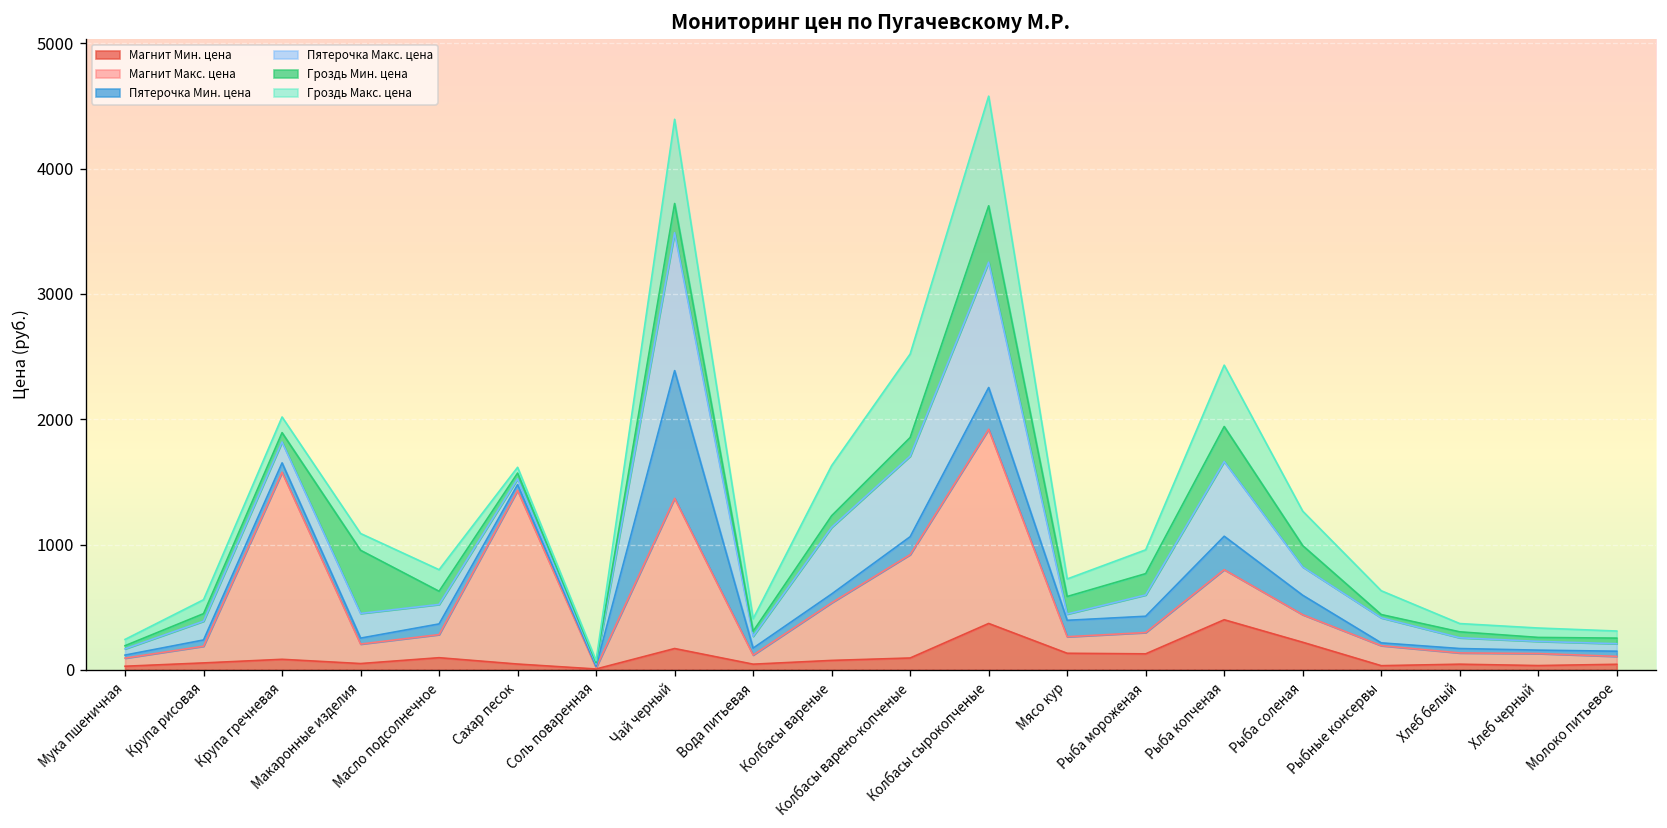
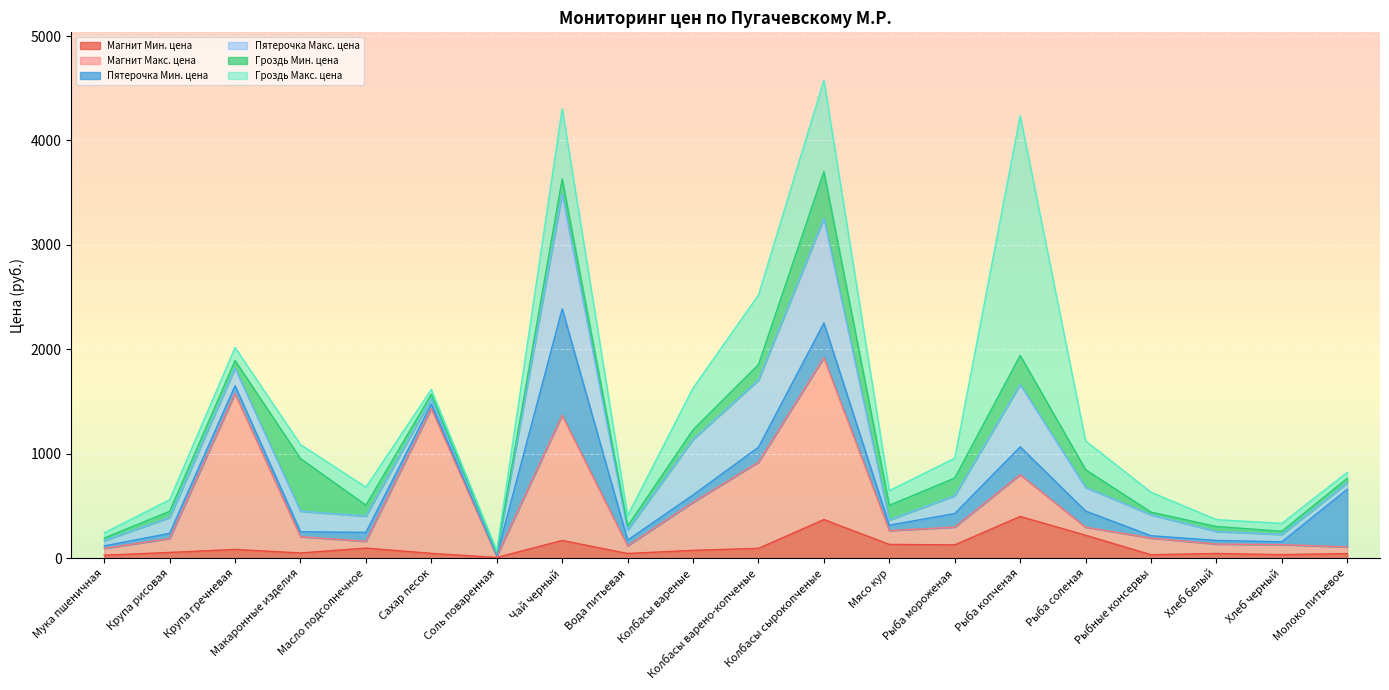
Магнит Макс. цена, Масло подсолнечное: 180 -> 70
Гроздь Мин. цена, Чай черный: 230 -> 150
Пятерочка Мин. цена, Мясо кур: 130 -> 50
Гроздь Макс. цена, Рыба копченая: 490 -> 2300
Магнит Макс. цена, Рыба соленая: 220 -> 80
Пятерочка Мин. цена, Молоко питьевое: 40 -> 550
